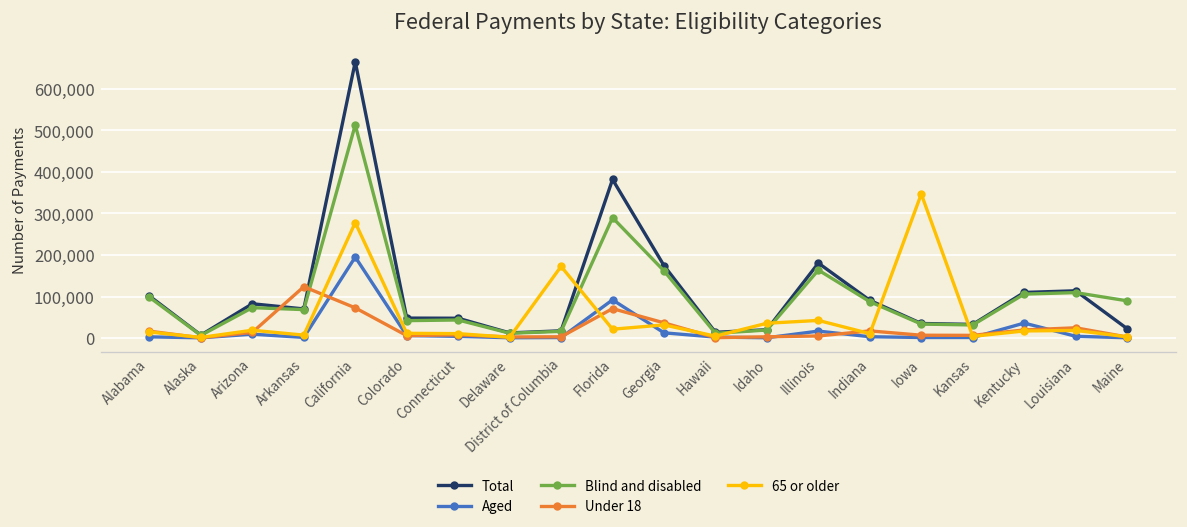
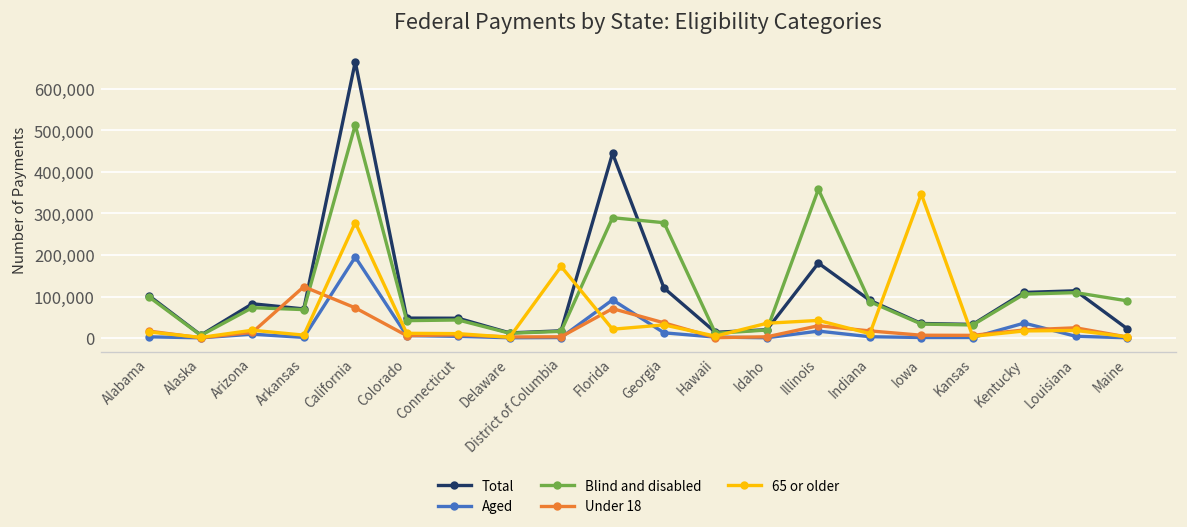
Total, Florida: 380,000 -> 440,000
Total, Georgia: 170,000 -> 120,000
Blind and disabled, Georgia: 160,000 -> 280,000
Blind and disabled, Illinois: 160,000 -> 360,000
Under 18, Illinois: 10,000 -> 30,000
